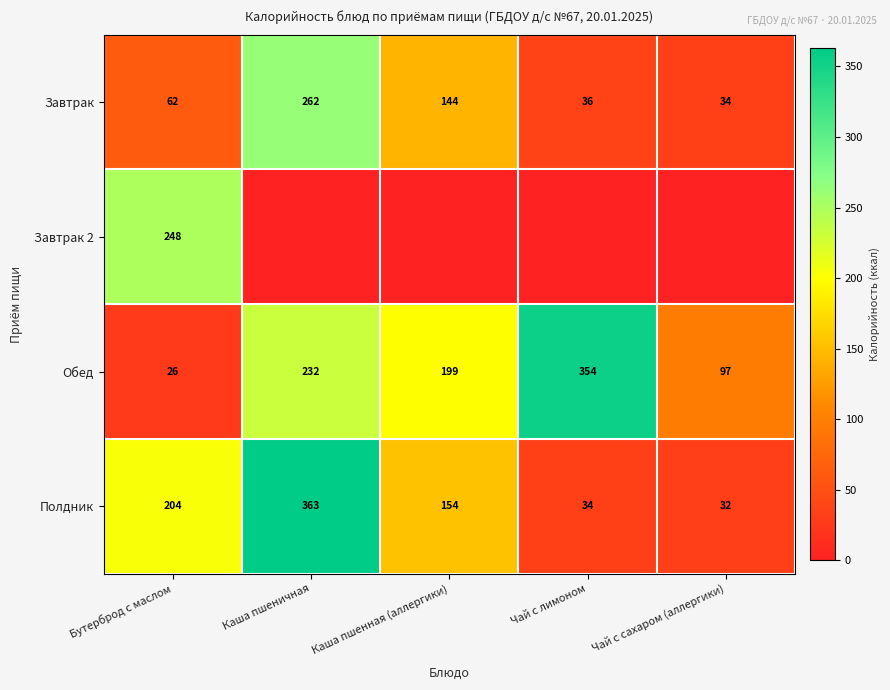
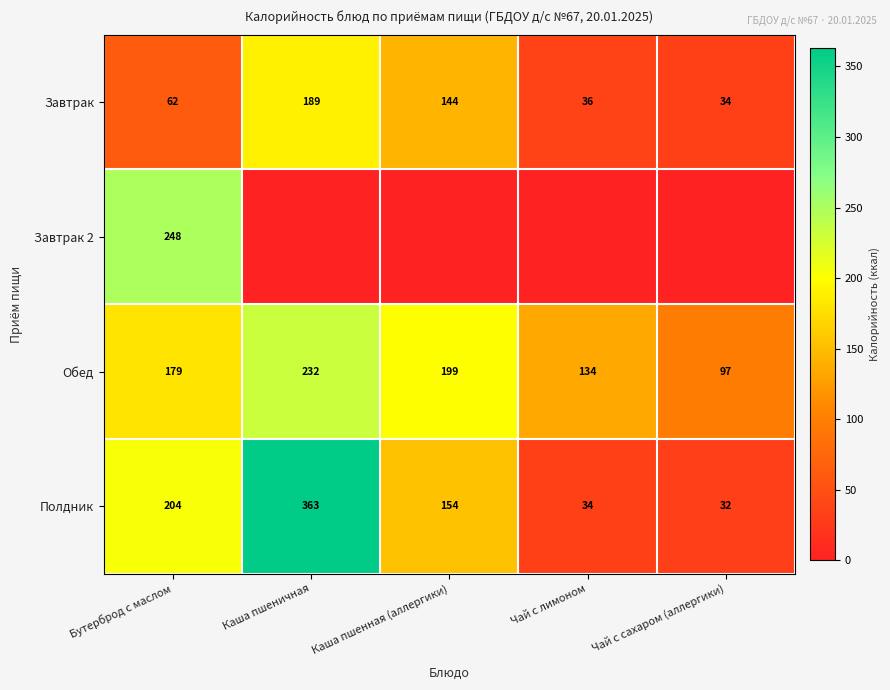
Завтрак, Каша пшеничная: 262 -> 189
Обед, Бутерброд с маслом: 26 -> 179
Обед, Чай с лимоном: 354 -> 134
